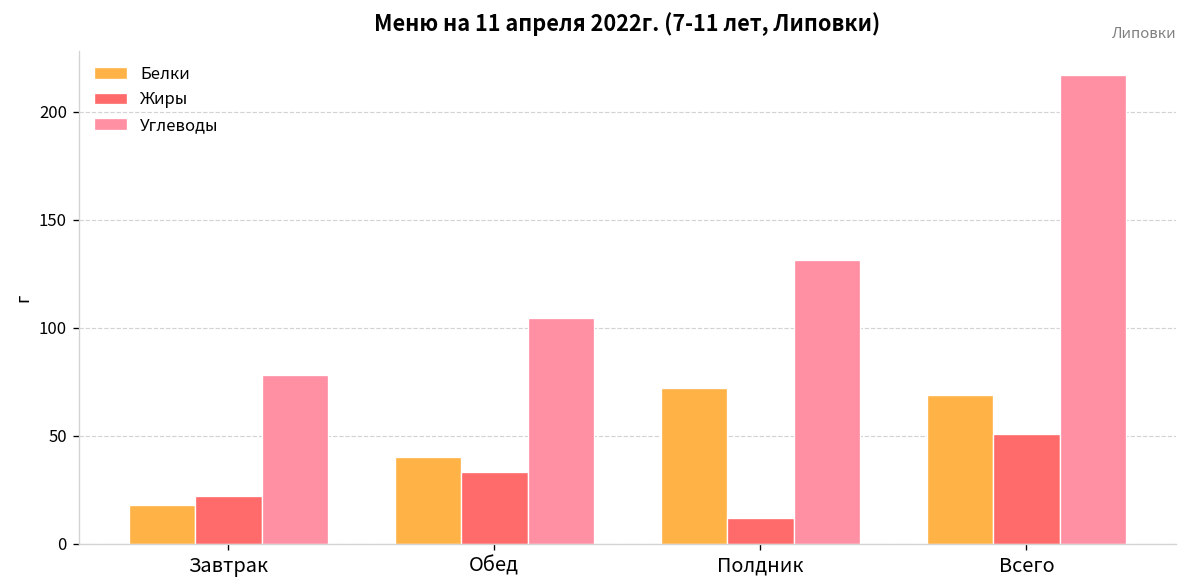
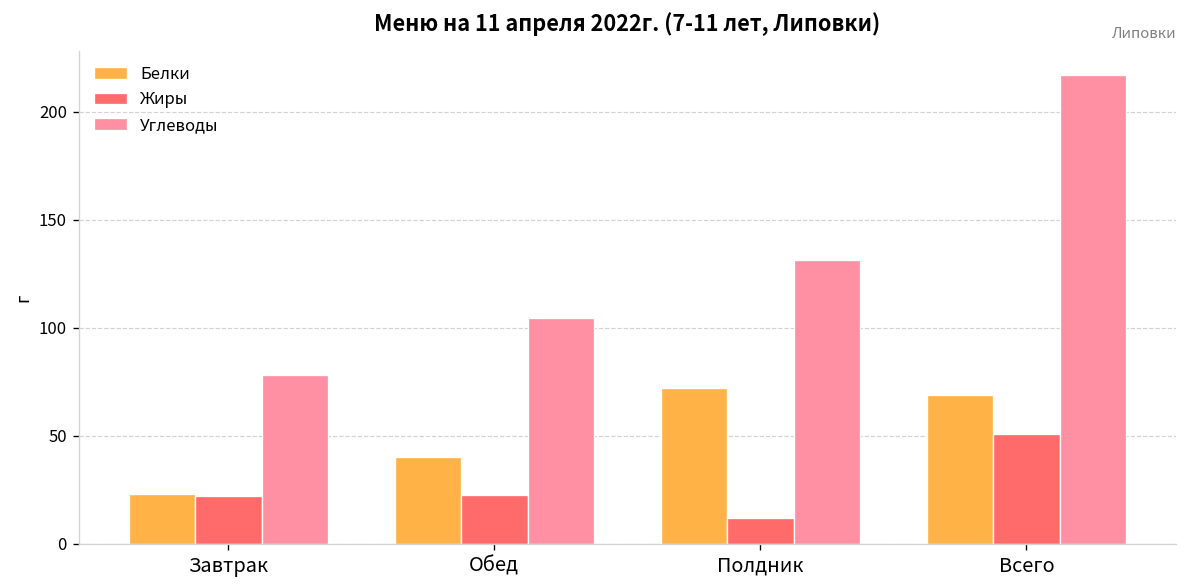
Белки, Завтрак: 18 -> 23
Жиры, Обед: 33 -> 23
